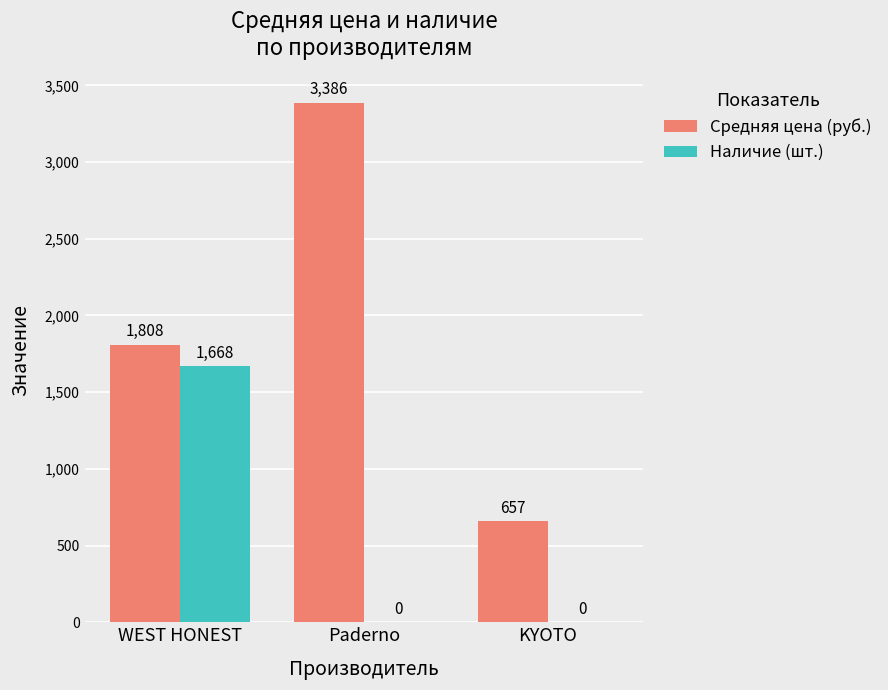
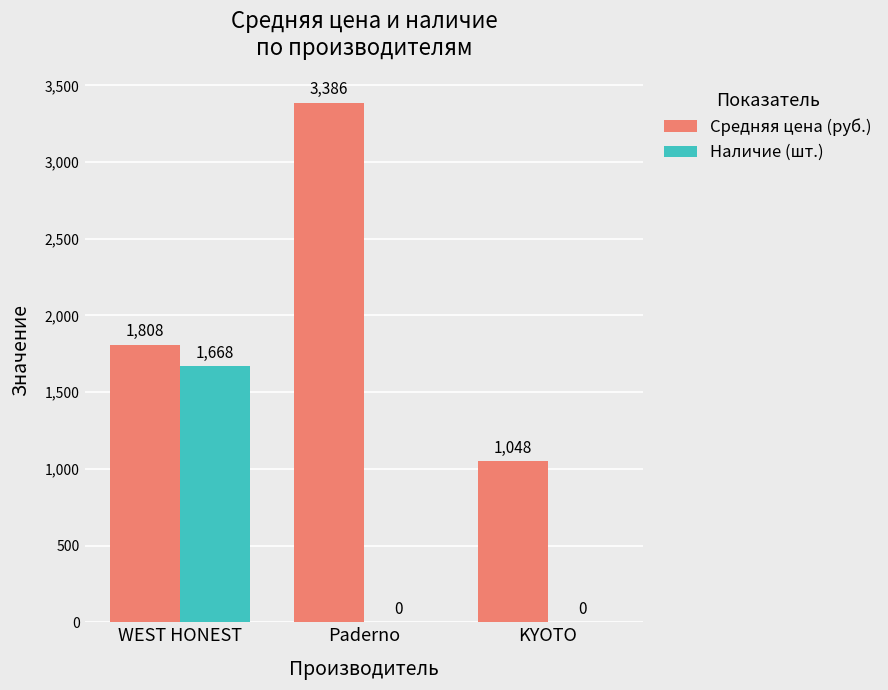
Средняя цена (руб.), KYOTO: 657 -> 1,048
